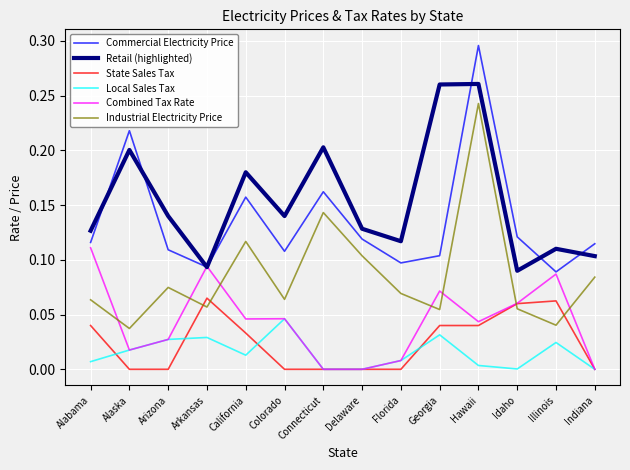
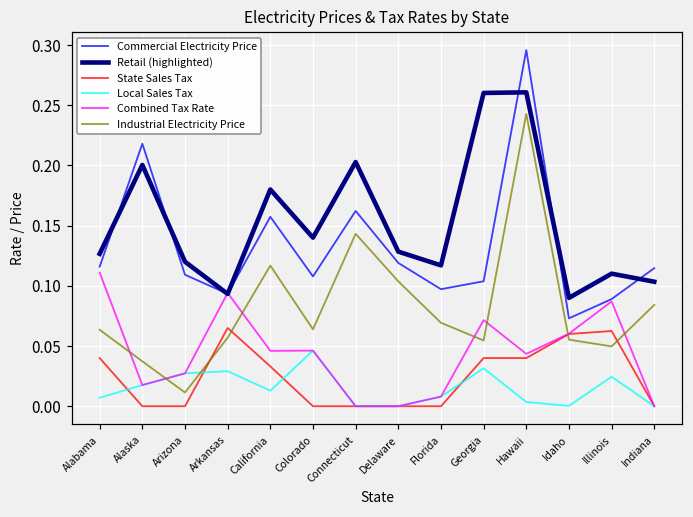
Retail (highlighted), Arizona: 0.14 -> 0.12
Industrial Electricity Price, Arizona: 0.075 -> 0.011
Commercial Electricity Price, Idaho: 0.121 -> 0.073
Industrial Electricity Price, Illinois: 0.040 -> 0.050
